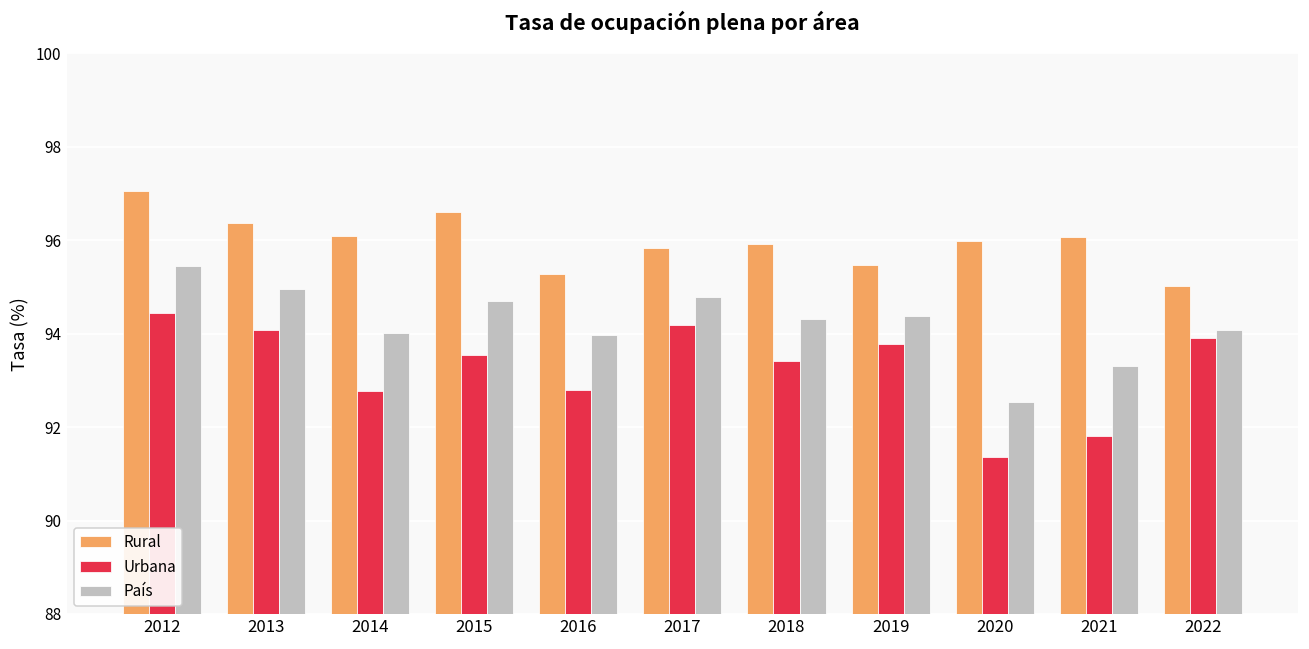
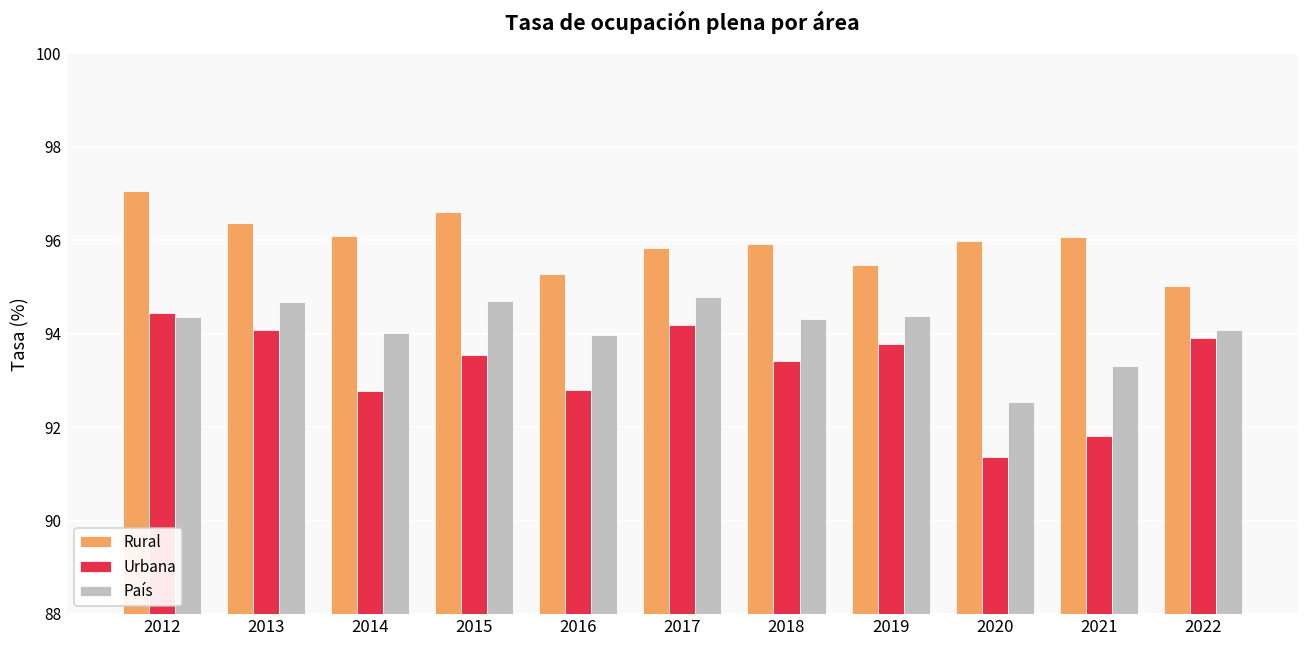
País, 2012: 95.5 -> 94.4
País, 2013: 95.0 -> 94.7
